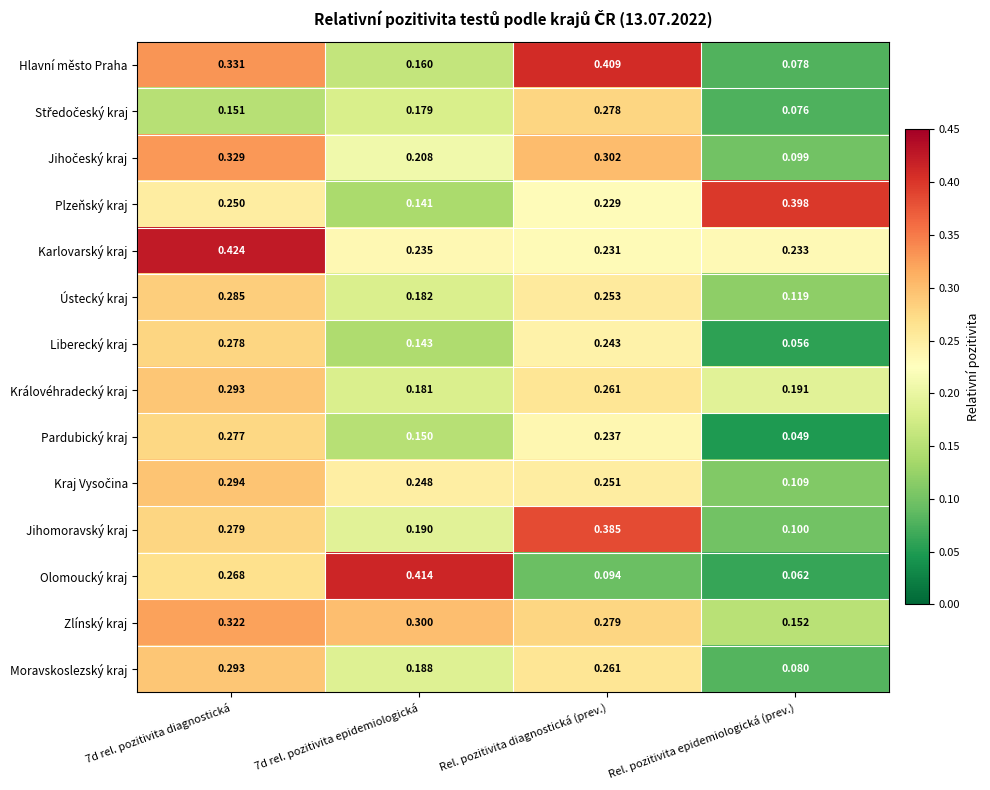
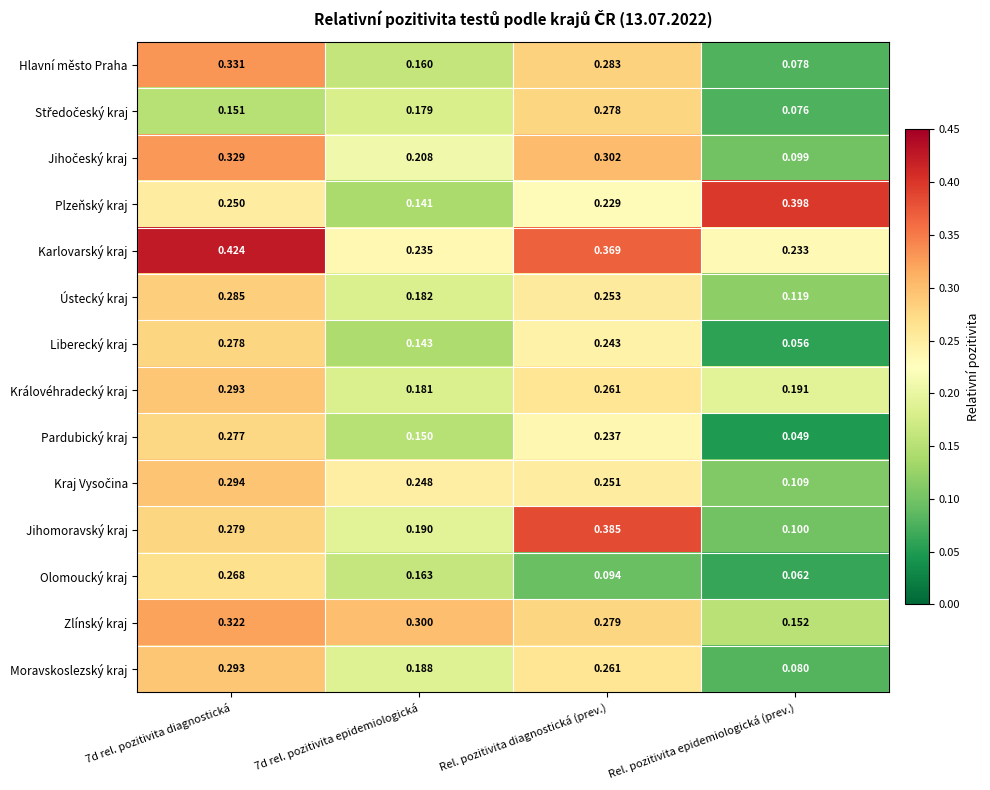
Hlavní město Praha, Rel. pozitivita diagnostická (prev.): 0.409 -> 0.283
Karlovarský kraj, Rel. pozitivita diagnostická (prev.): 0.231 -> 0.369
Olomoucký kraj, 7d rel. pozitivita epidemiologická: 0.414 -> 0.163
